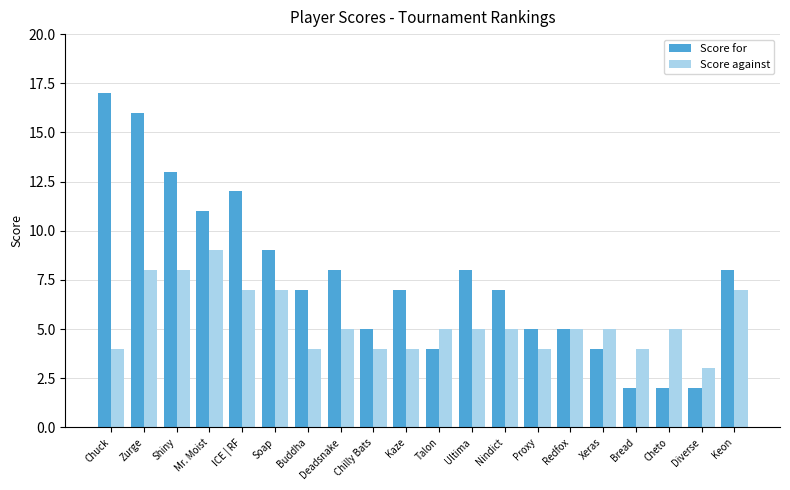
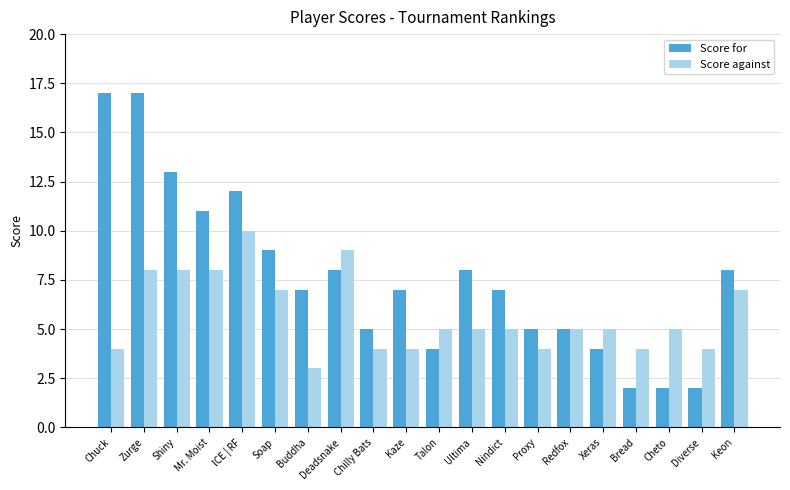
Score for, Zurge: 16 -> 17
Score against, Mr. Moist: 9 -> 8
Score against, ICE | RF: 7 -> 10
Score against, Buddha: 4 -> 3
Score against, Deadsnake: 5 -> 9
Score against, Diverse: 3 -> 4
